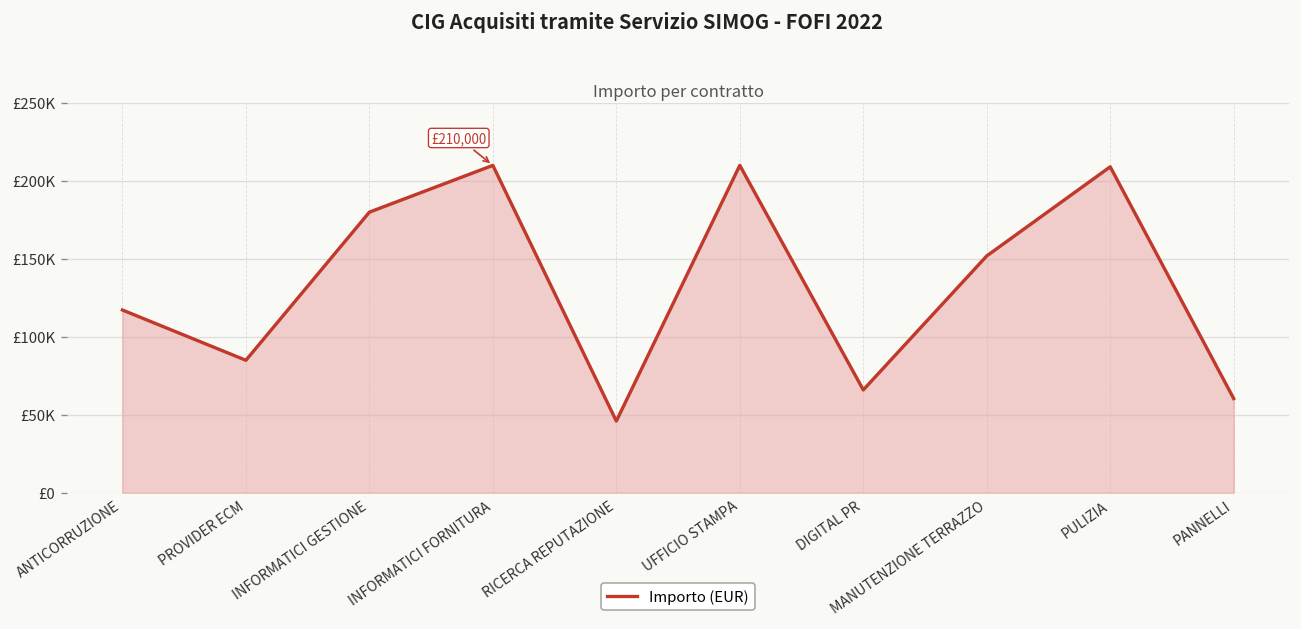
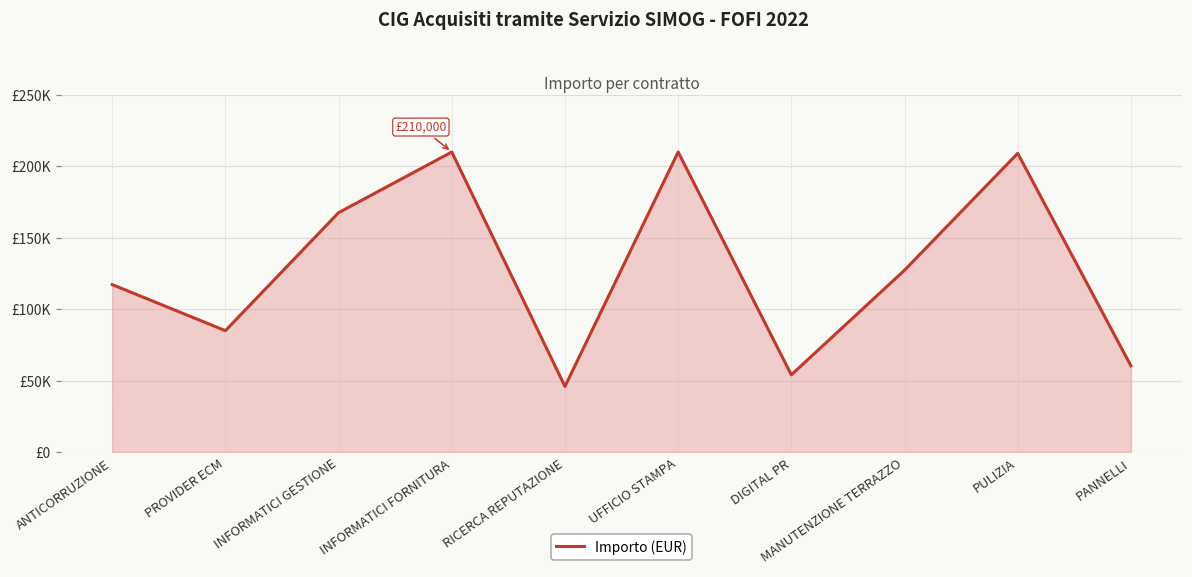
INFORMATICI GESTIONE: £180000 -> £168000
DIGITAL PR: £66000 -> £54000
MANUTENZIONE TERRAZZO: £152000 -> £127000
